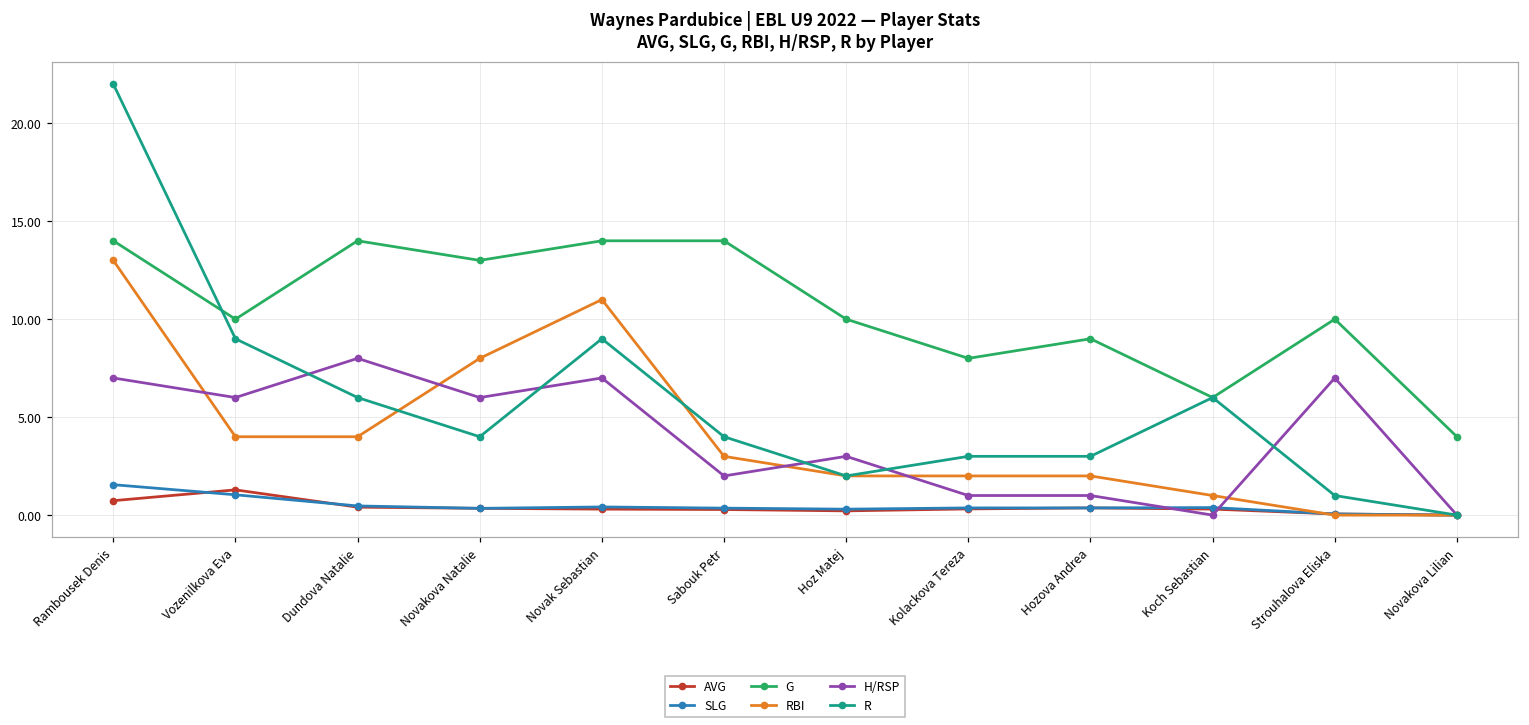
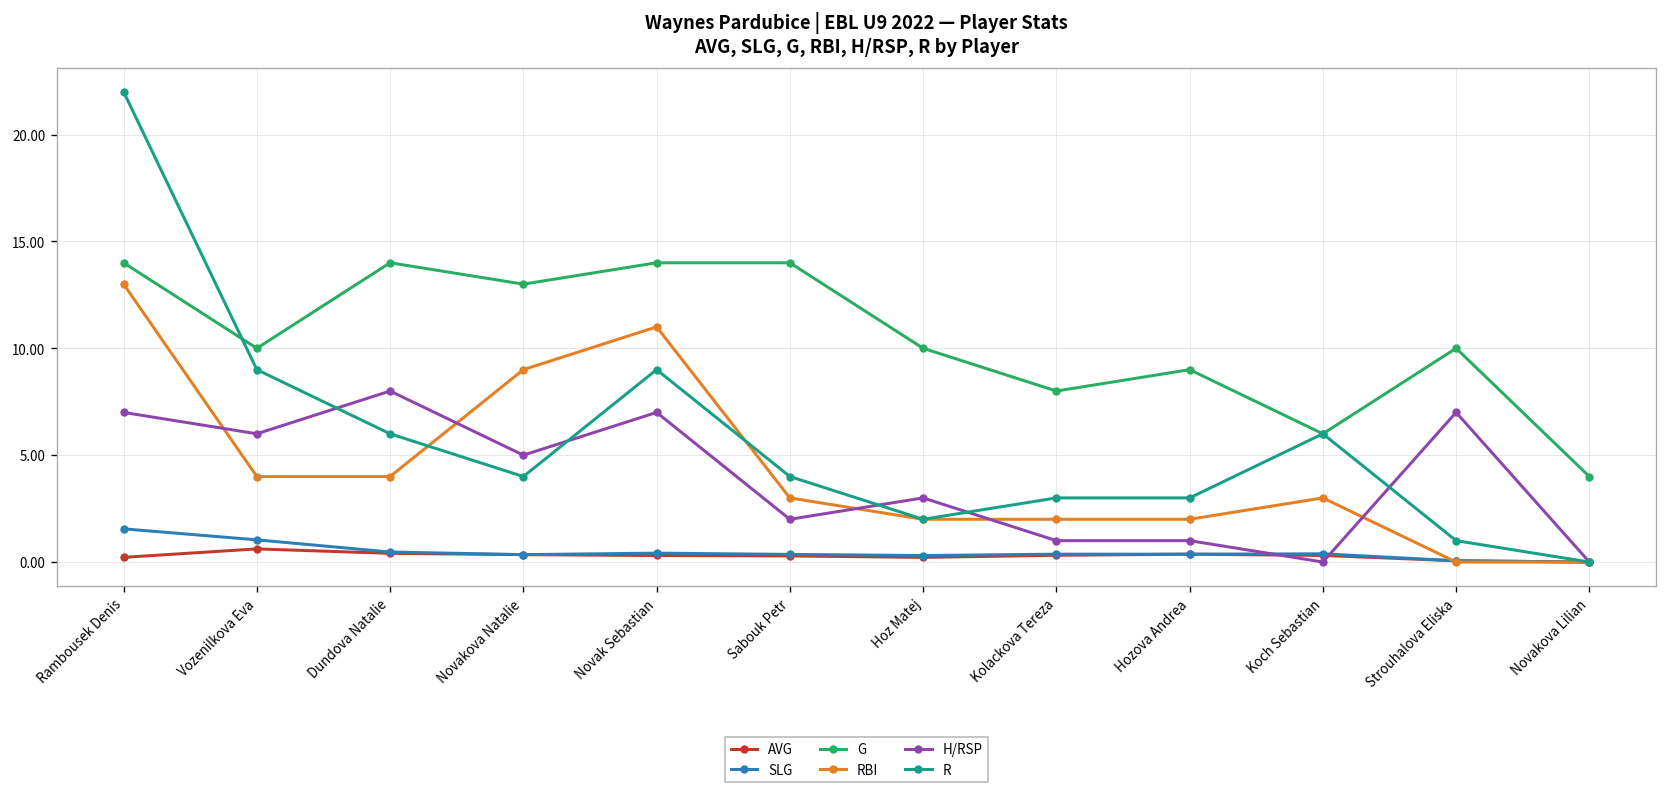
AVG, Rambousek Denis: 0.7 -> 0.2
AVG, Vozenilkova Eva: 1.3 -> 0.6
RBI, Novakova Natalie: 8 -> 9
H/RSP, Novakova Natalie: 6 -> 5
RBI, Koch Sebastian: 1 -> 3
